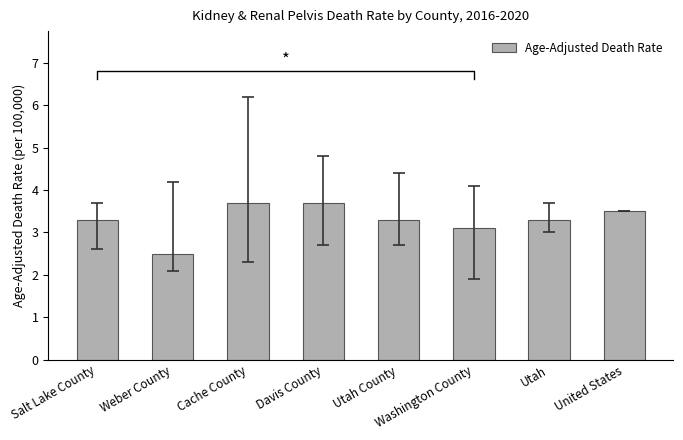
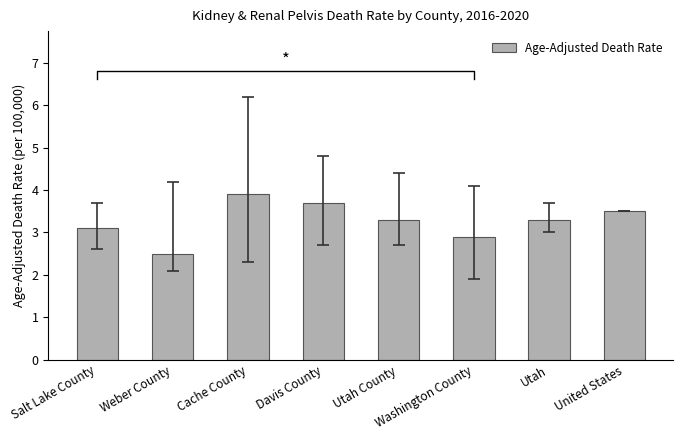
Age-Adjusted Death Rate, Salt Lake County: 3.3 -> 3.1
Age-Adjusted Death Rate, Cache County: 3.7 -> 3.9
Age-Adjusted Death Rate, Washington County: 3.1 -> 2.9
